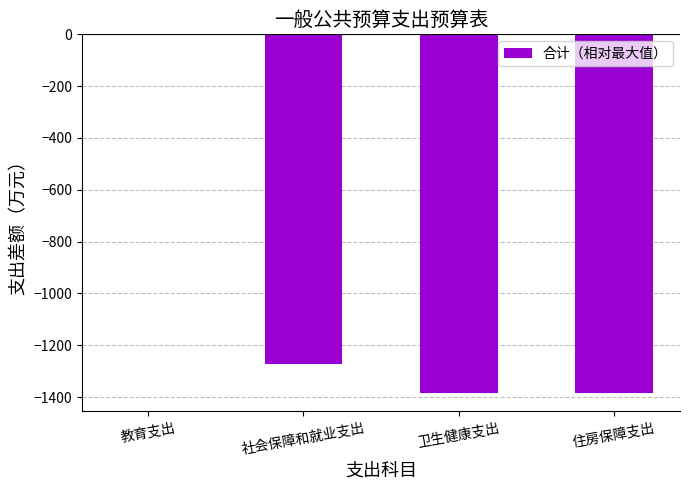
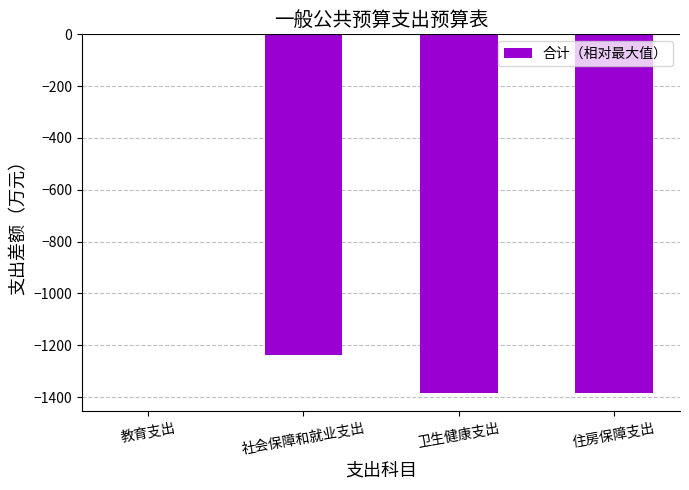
社会保障和就业支出: -1270 -> -1240
